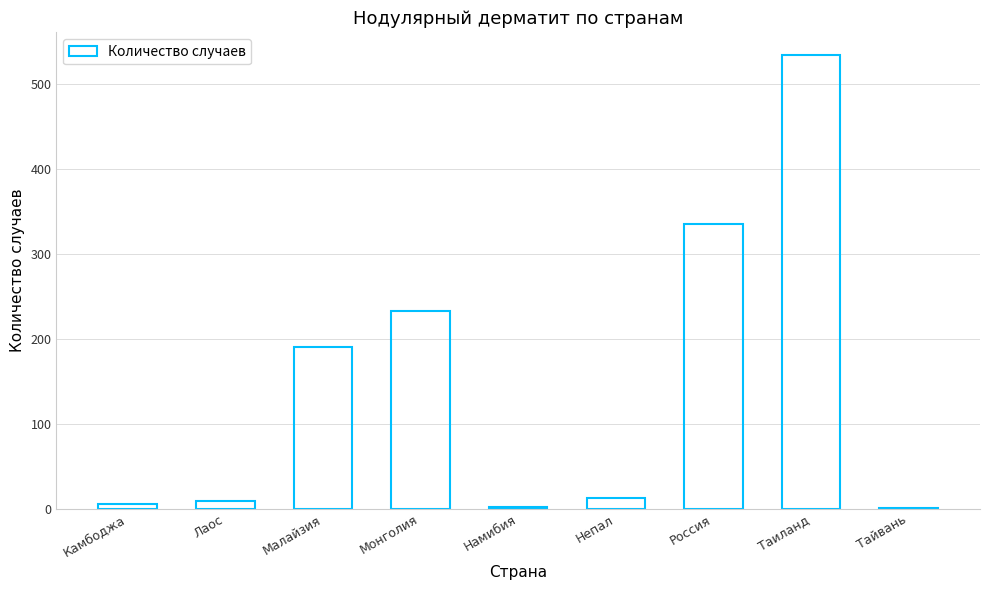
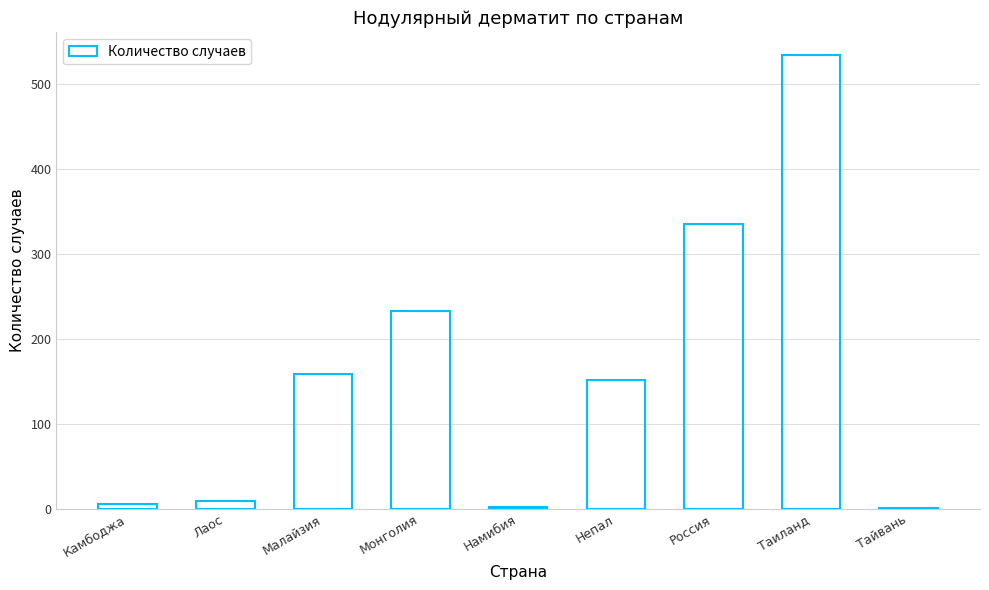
Малайзия: 190 -> 160
Непал: 10 -> 150
